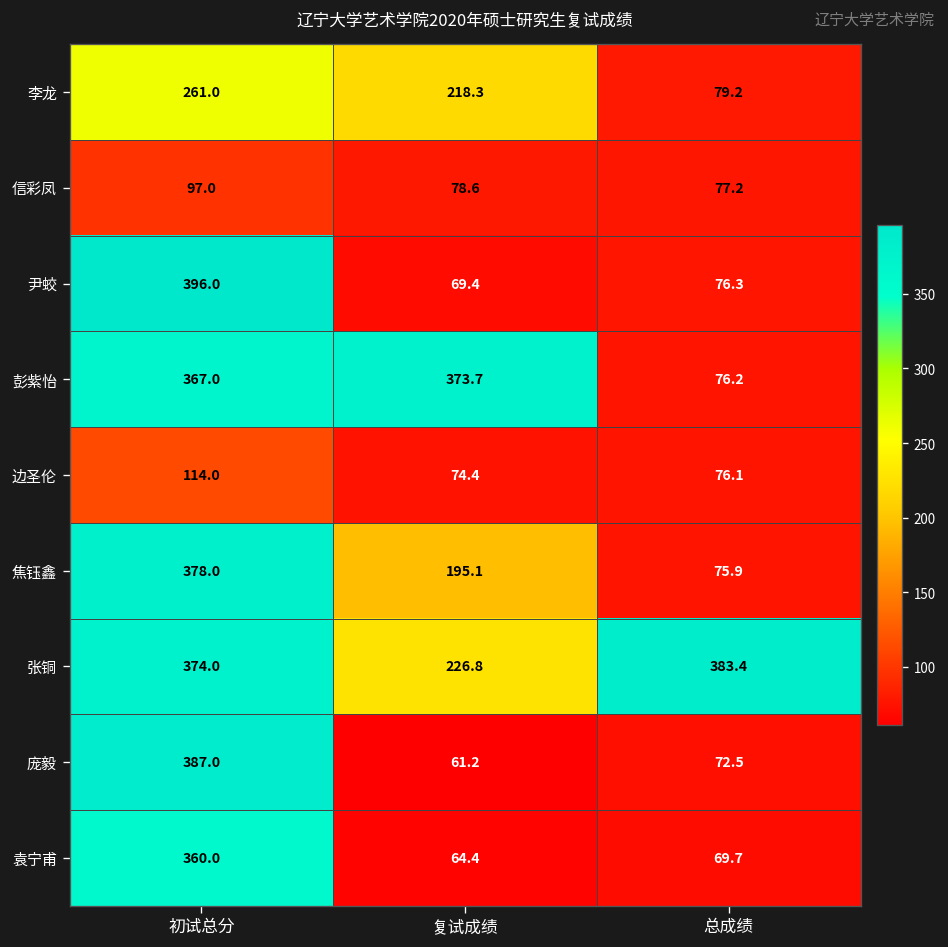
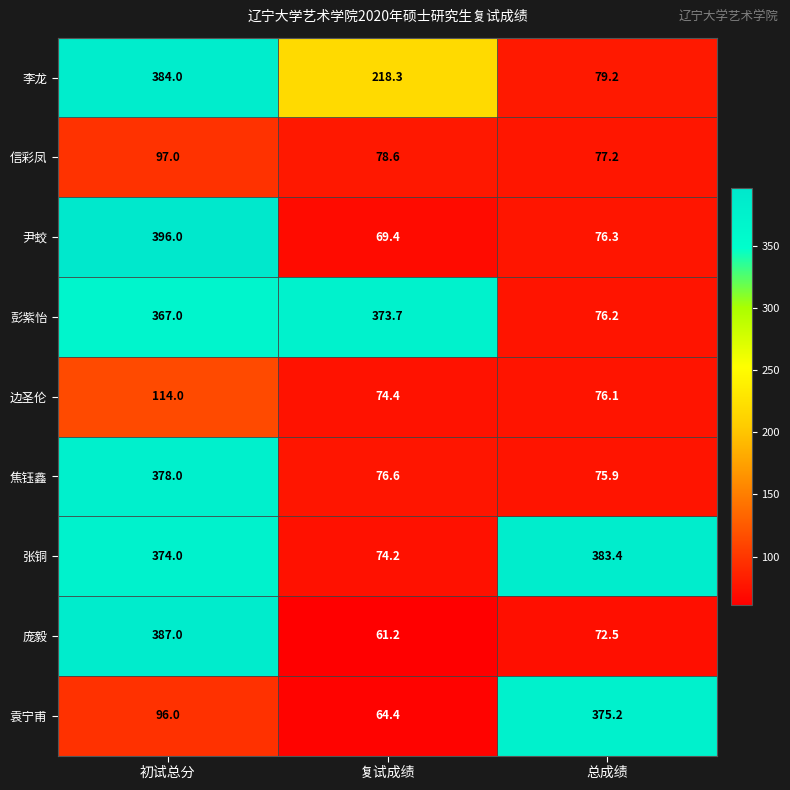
李龙, 初试总分: 261.0 -> 384.0
焦钰鑫, 复试成绩: 195.1 -> 76.6
张铜, 复试成绩: 226.8 -> 74.2
袁宁甫, 初试总分: 360.0 -> 96.0
袁宁甫, 总成绩: 69.7 -> 375.2
